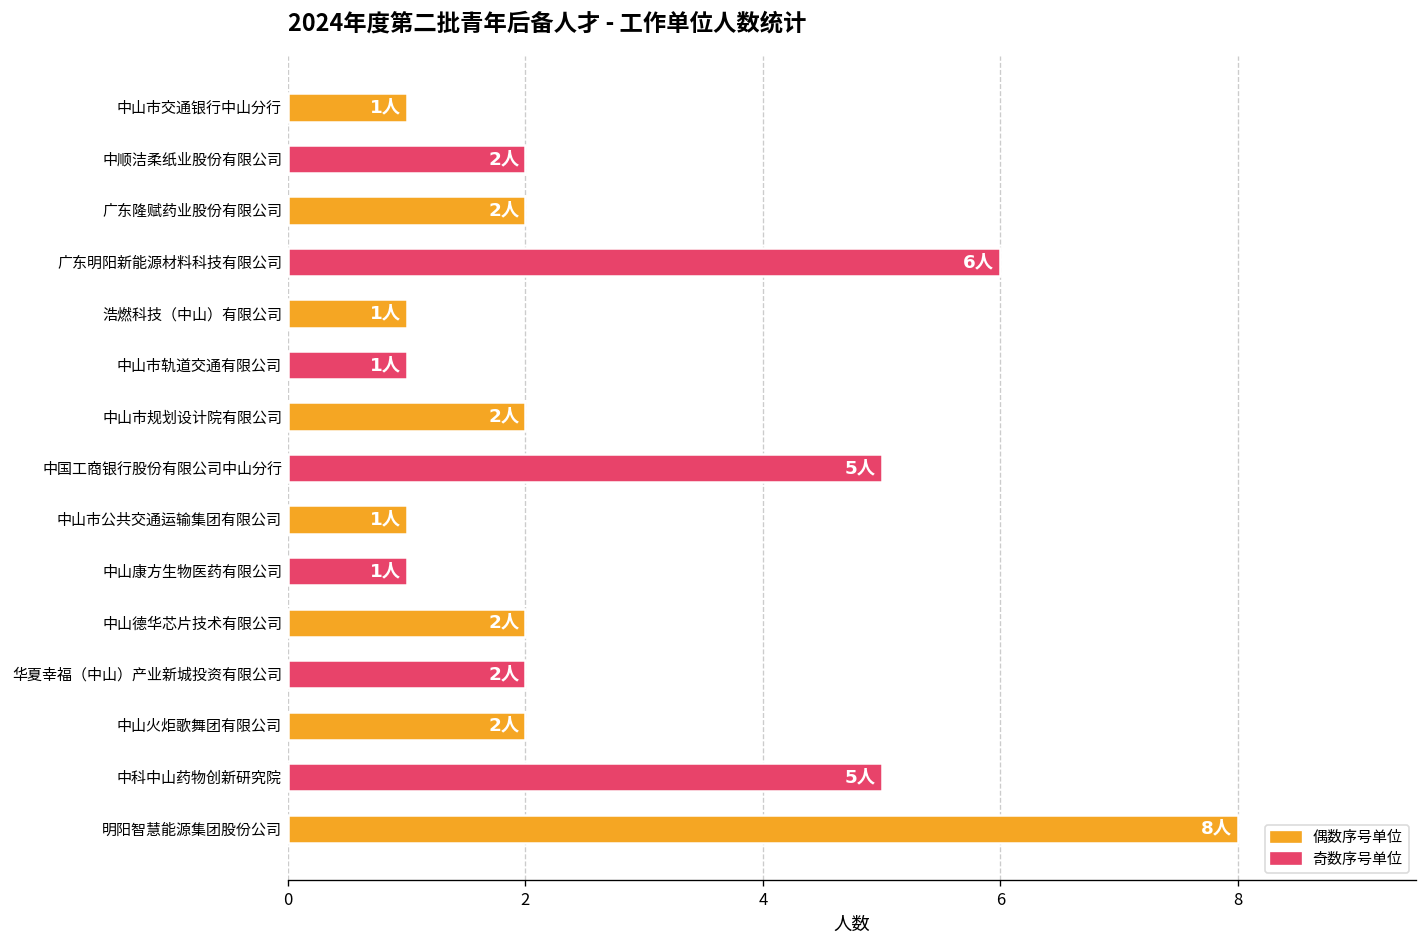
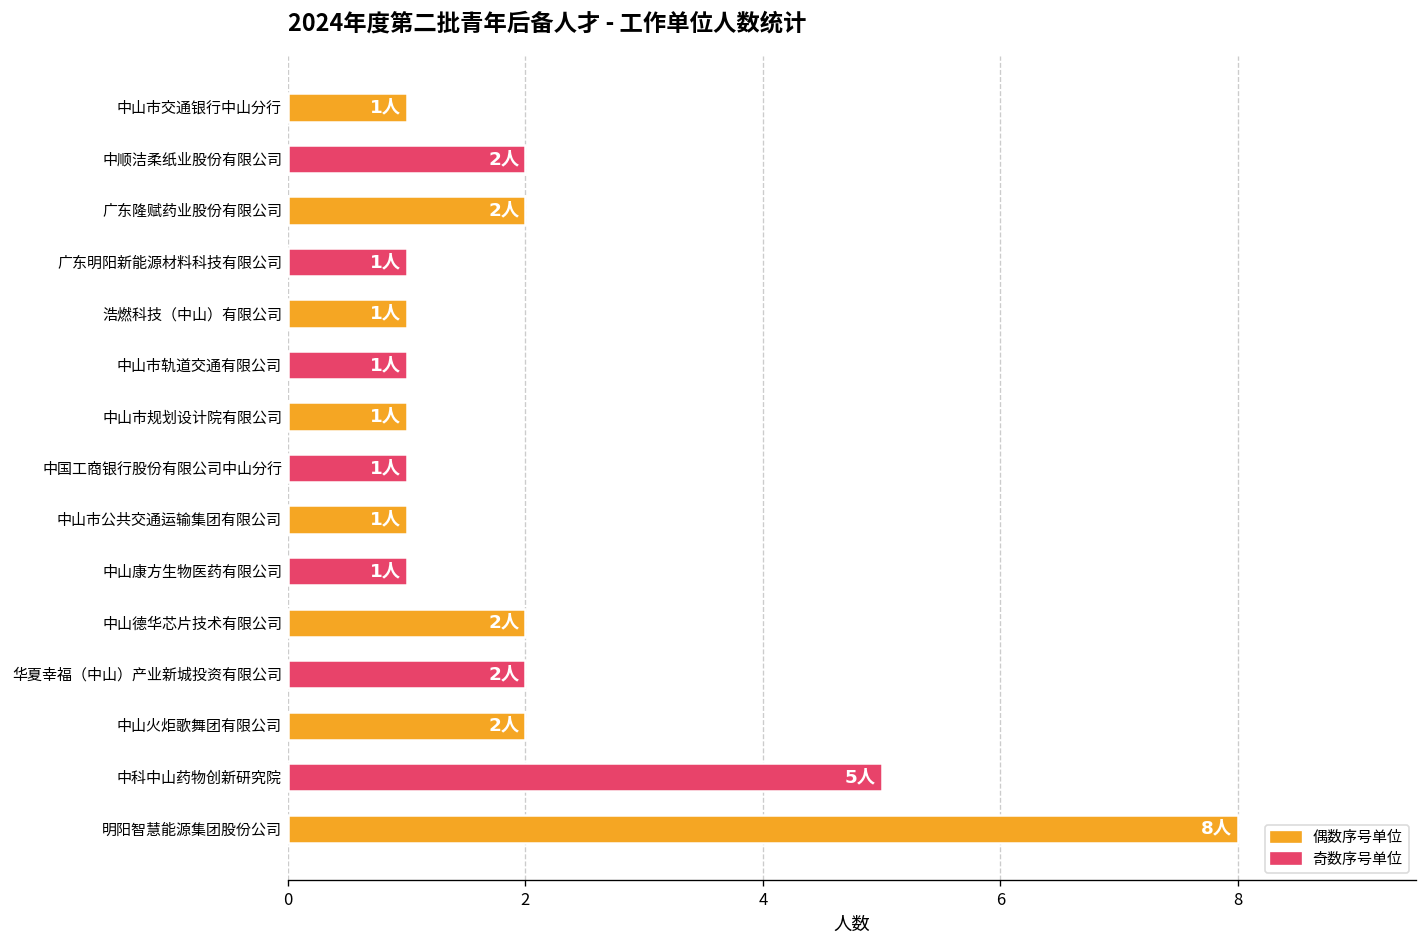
广东明阳新能源材料科技有限公司: 6人 -> 1人
中山市规划设计院有限公司: 2人 -> 1人
中国工商银行股份有限公司中山分行: 5人 -> 1人
